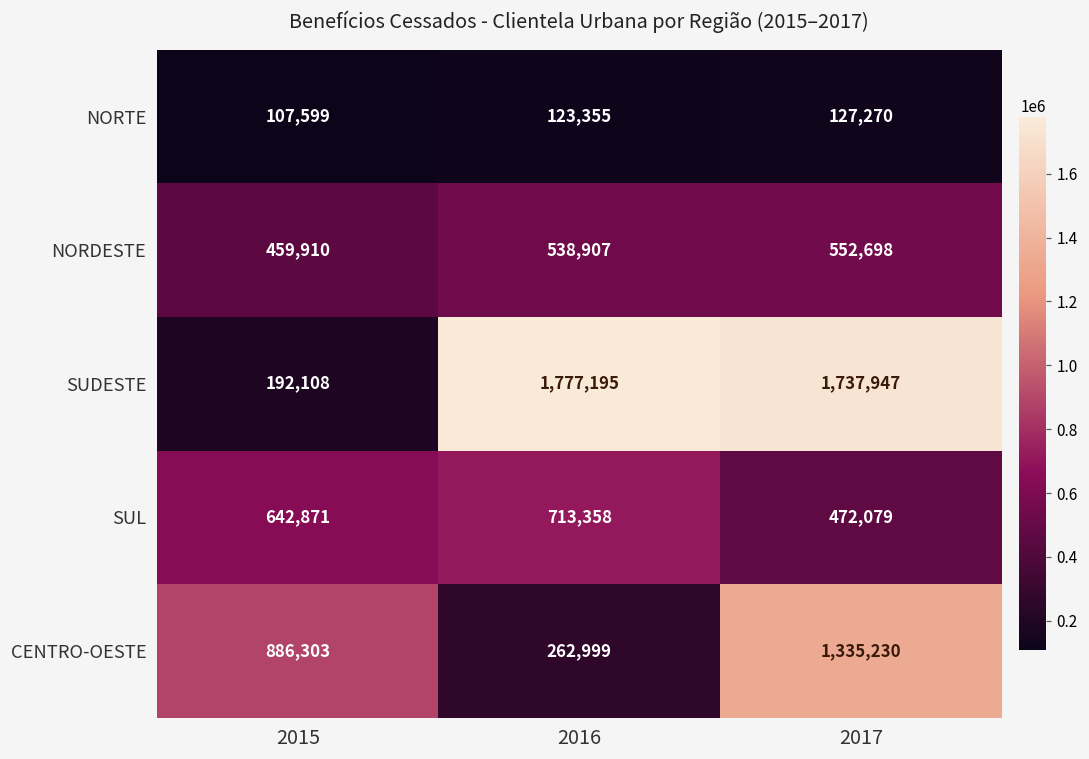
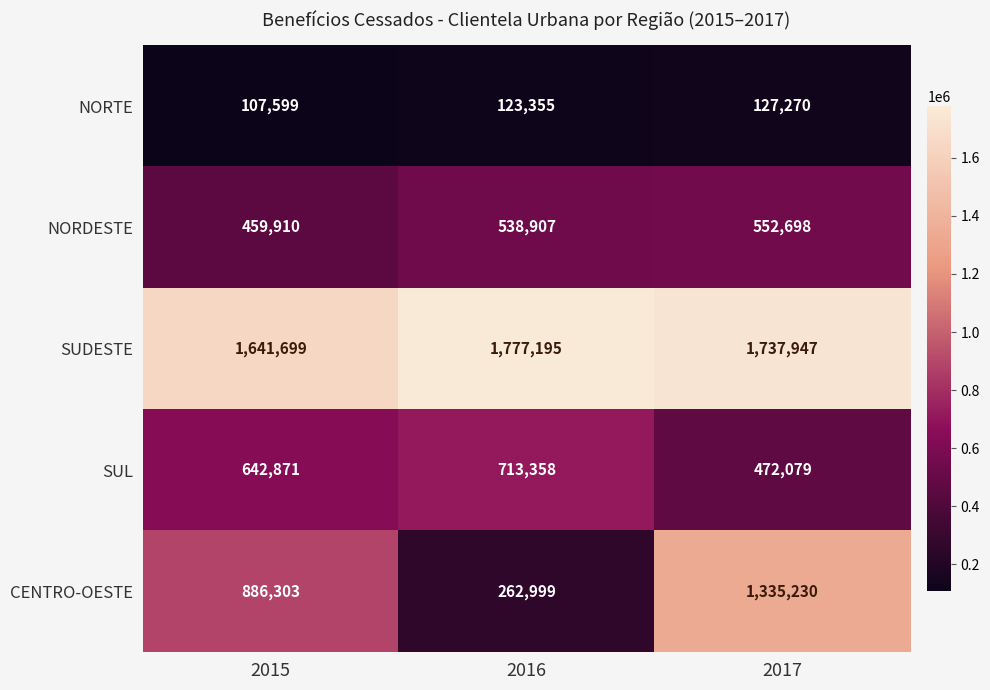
SUDESTE, 2015: 192,108 -> 1,641,699
